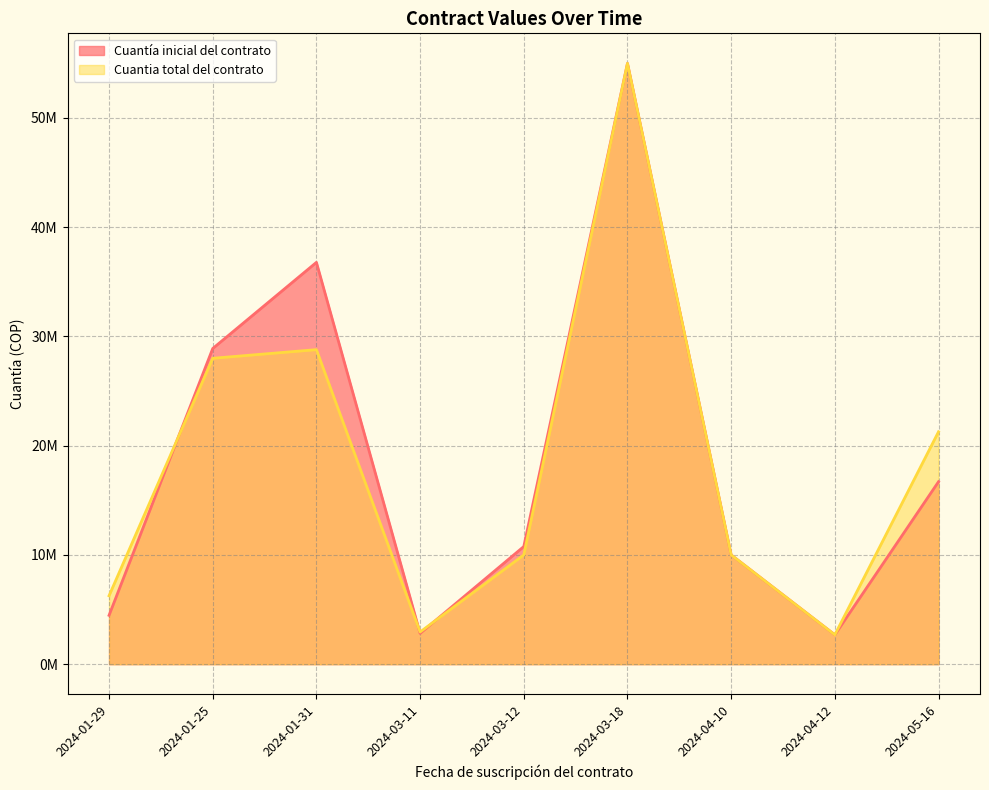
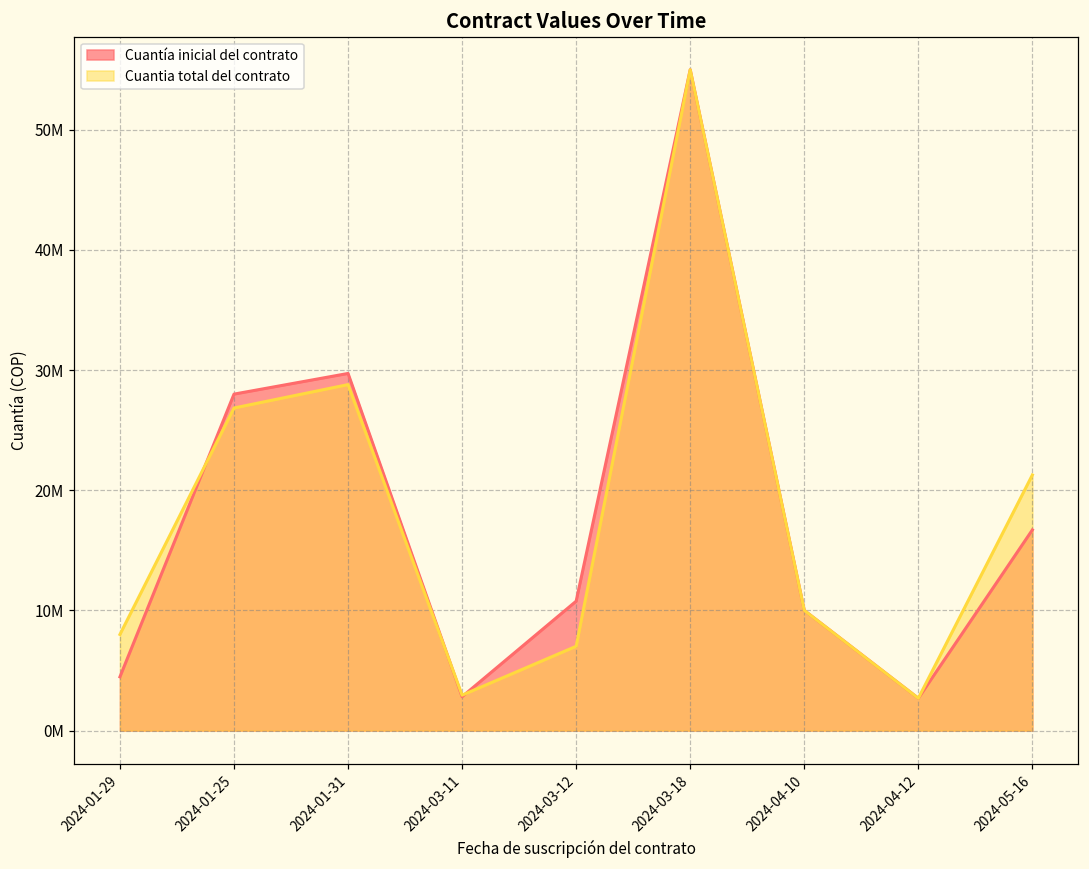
Cuantia total del contrato, 2024-01-29: 6300000 -> 8000000
Cuantía inicial del contrato, 2024-01-25: 28900000 -> 28000000
Cuantia total del contrato, 2024-01-25: 28000000 -> 26800000
Cuantía inicial del contrato, 2024-01-31: 36800000 -> 29700000
Cuantia total del contrato, 2024-03-12: 10000000 -> 7000000
